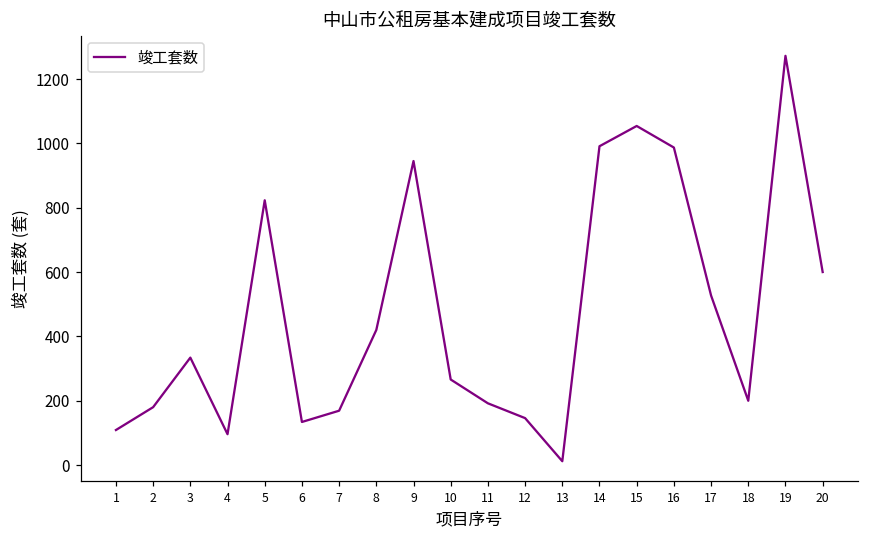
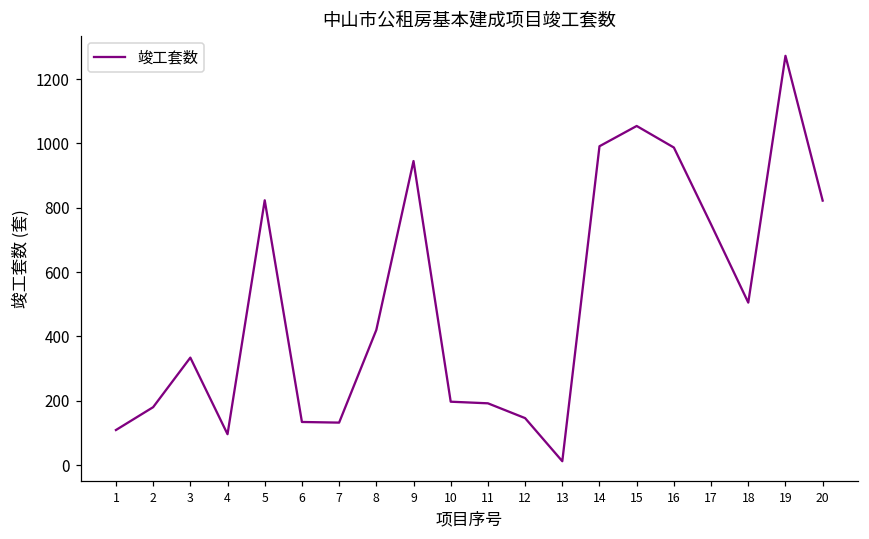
7: 170 -> 130
10: 270 -> 200
17: 530 -> 750
18: 200 -> 510
20: 600 -> 820
